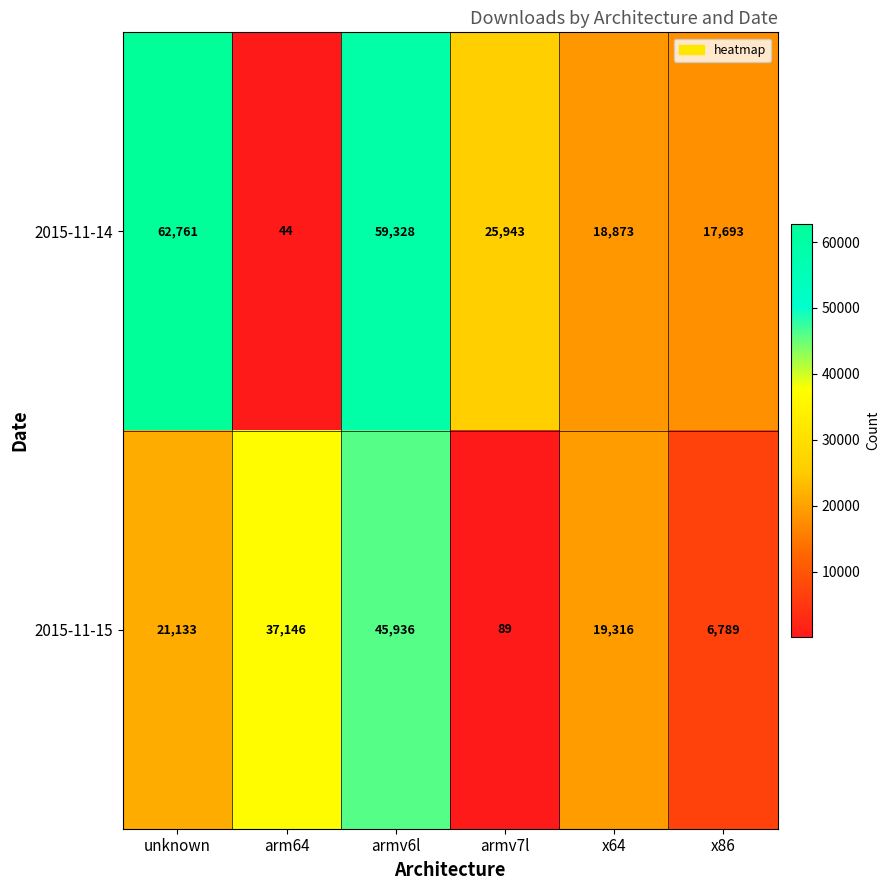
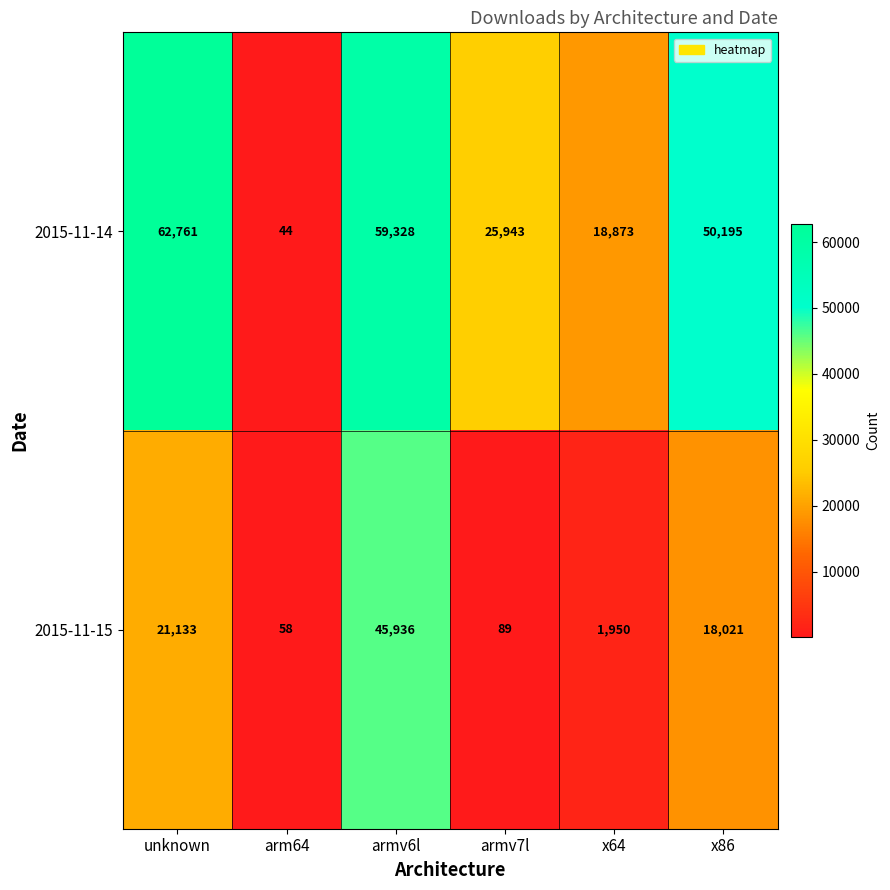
2015-11-14, x86: 17,693 -> 50,195
2015-11-15, arm64: 37,146 -> 58
2015-11-15, x64: 19,316 -> 1,950
2015-11-15, x86: 6,789 -> 18,021
